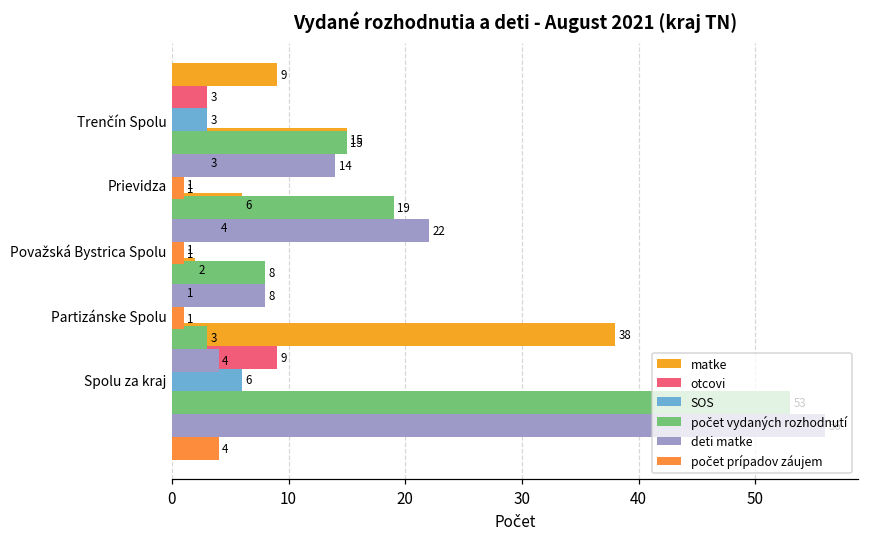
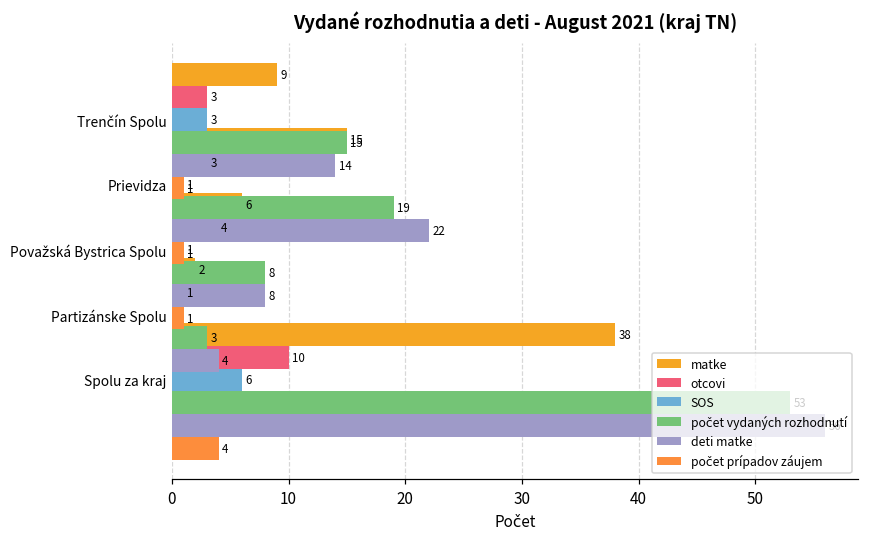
otcovi, Spolu za kraj: 9 -> 10
